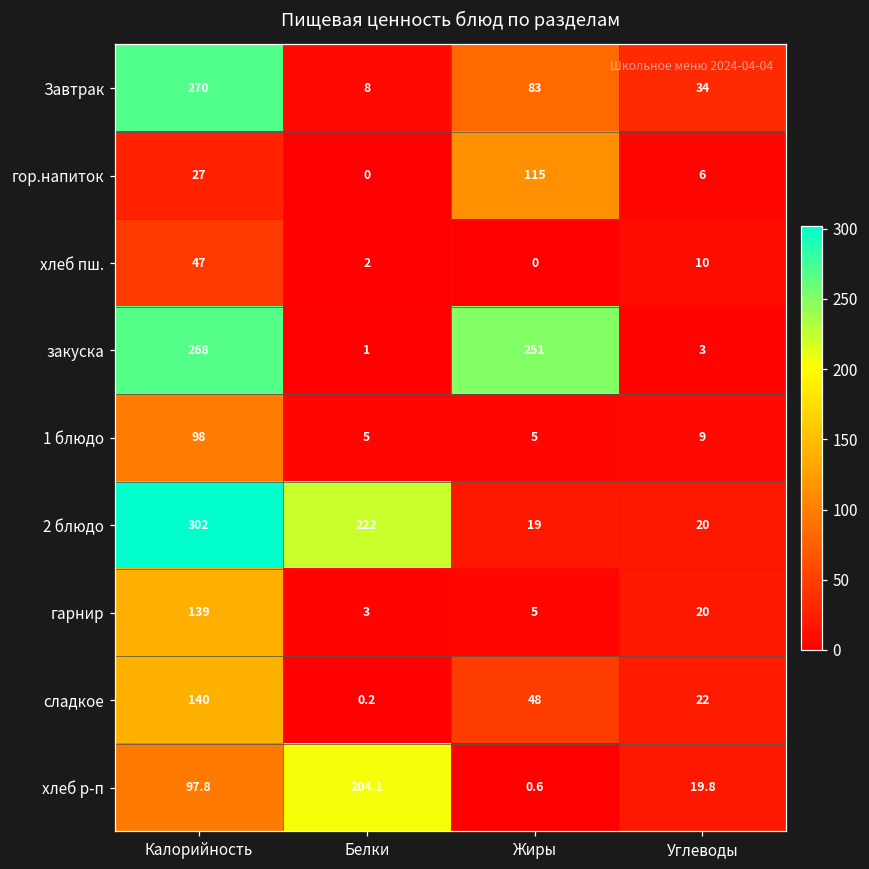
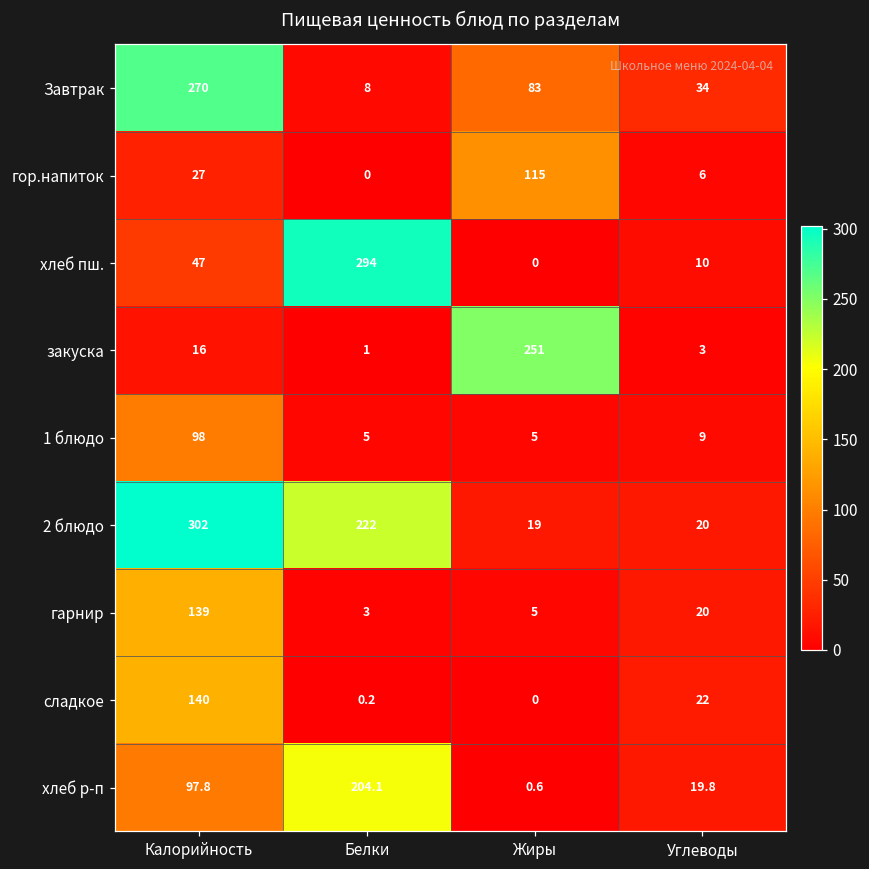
хлеб пш., Белки: 2 -> 294
закуска, Калорийность: 268 -> 16
сладкое, Жиры: 48 -> 0
